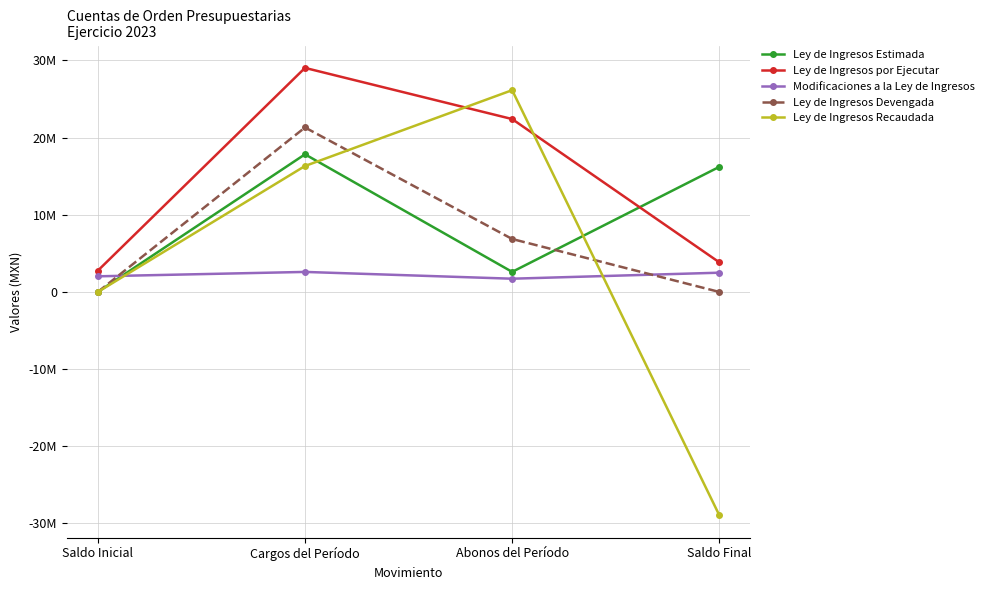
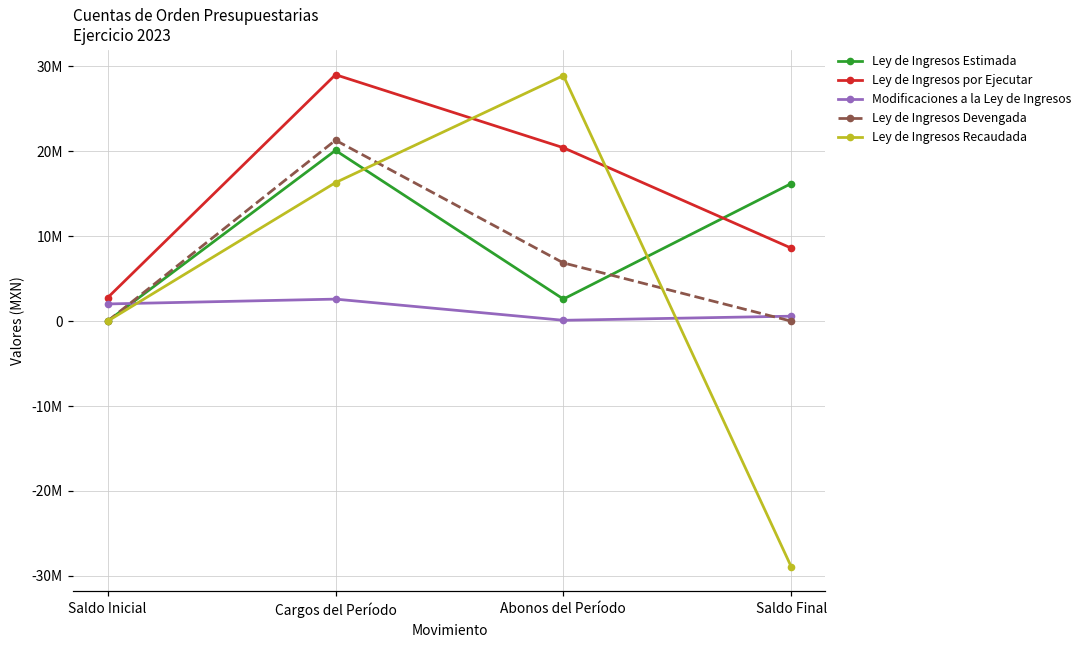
Ley de Ingresos Estimada, Cargos del Período: 18000000 -> 20000000
Ley de Ingresos por Ejecutar, Abonos del Período: 22000000 -> 20000000
Modificaciones a la Ley de Ingresos, Abonos del Período: 2000000 -> 0
Ley de Ingresos Recaudada, Abonos del Período: 26000000 -> 29000000
Ley de Ingresos por Ejecutar, Saldo Final: 4000000 -> 9000000
Modificaciones a la Ley de Ingresos, Saldo Final: 2000000 -> 1000000
